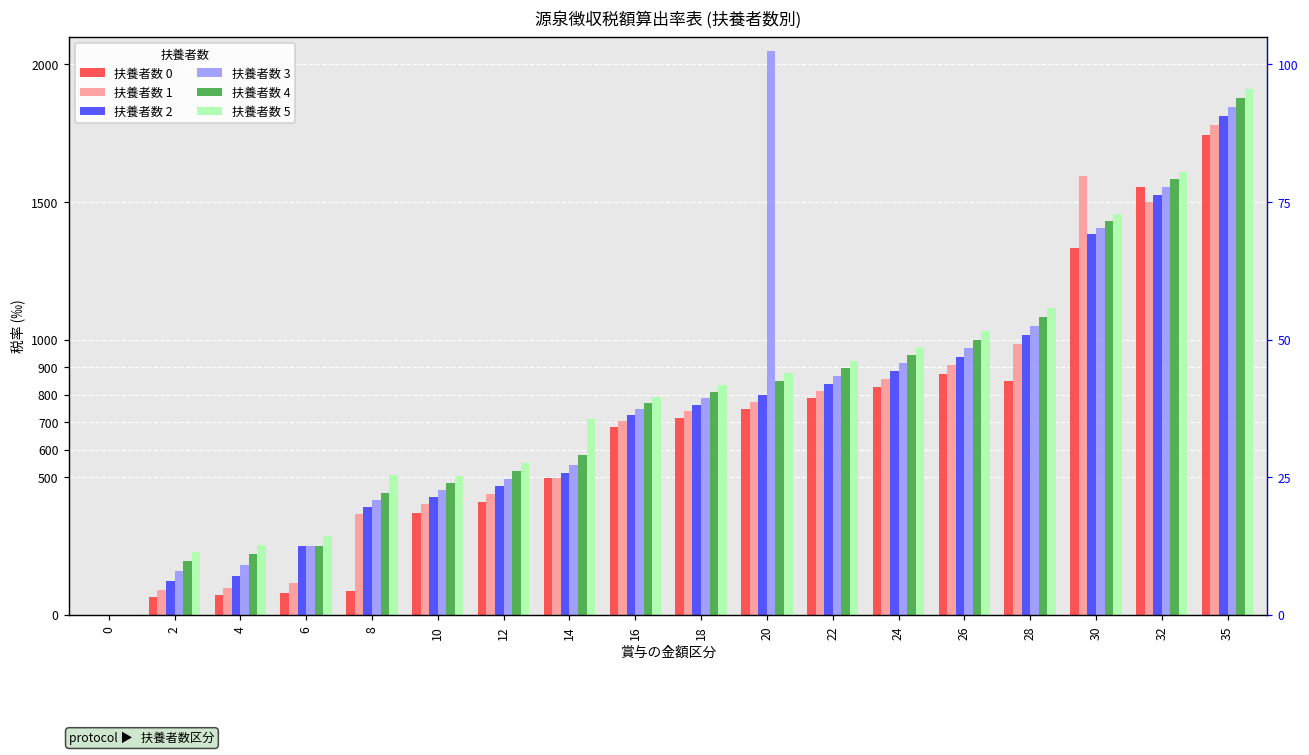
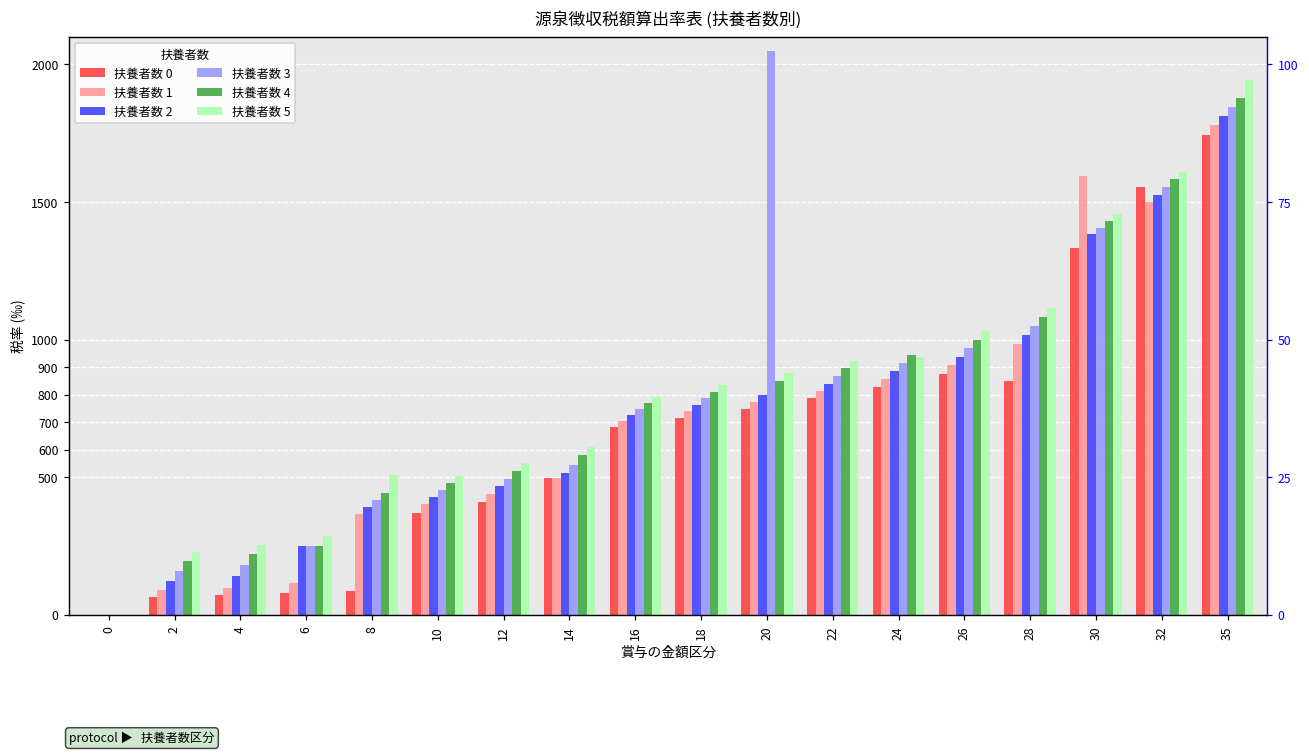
扶養者数 5, 14: 710 -> 610
扶養者数 5, 24: 970 -> 940
扶養者数 5, 35: 1910 -> 1940
